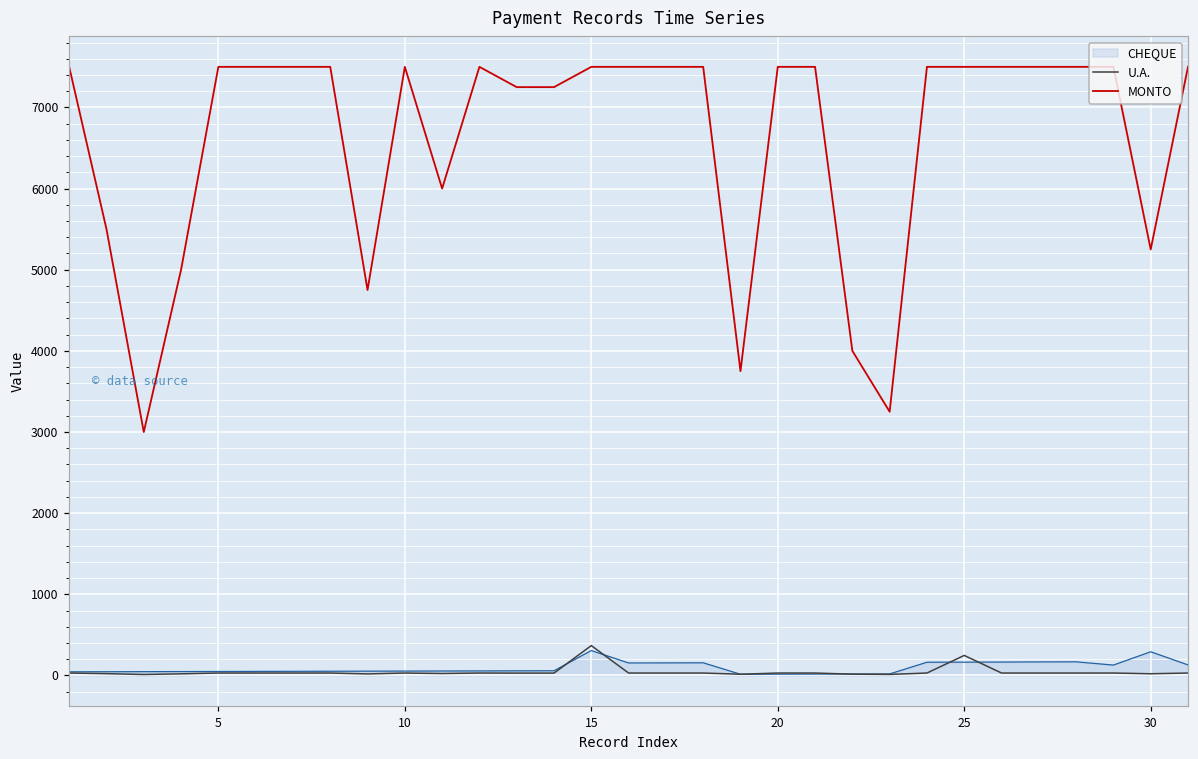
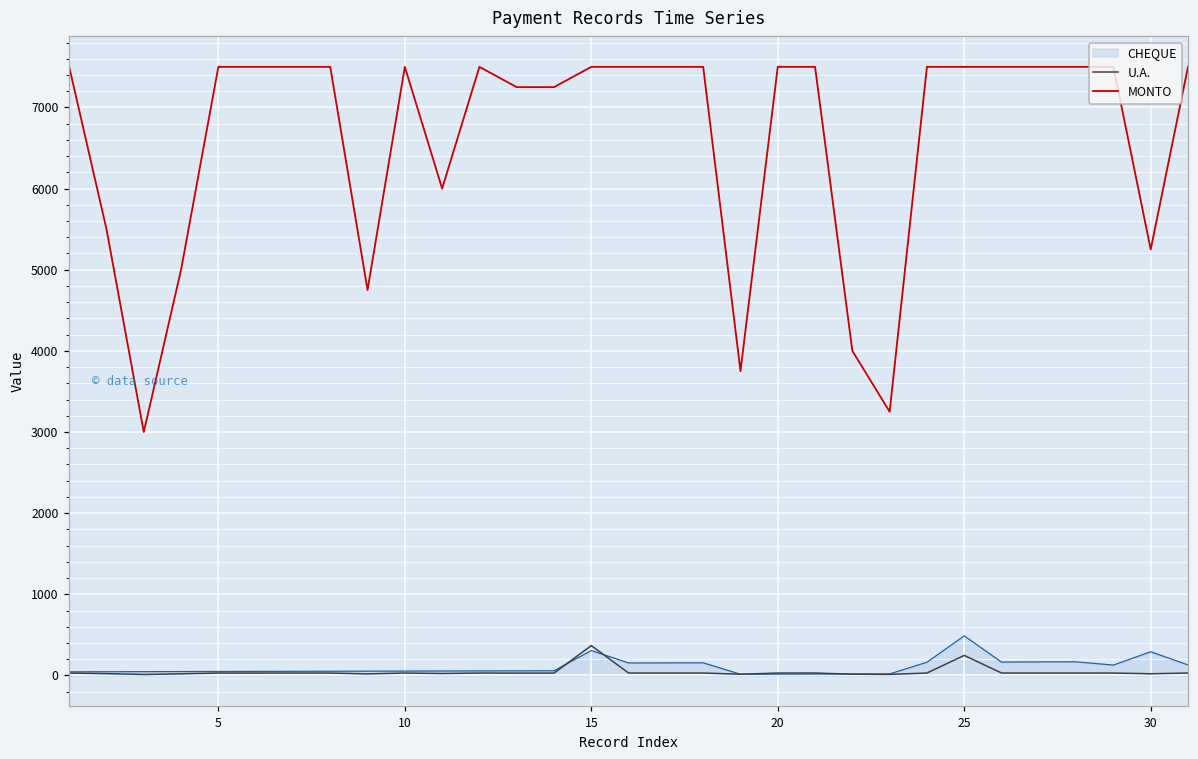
CHEQUE, 25: 200 -> 500
